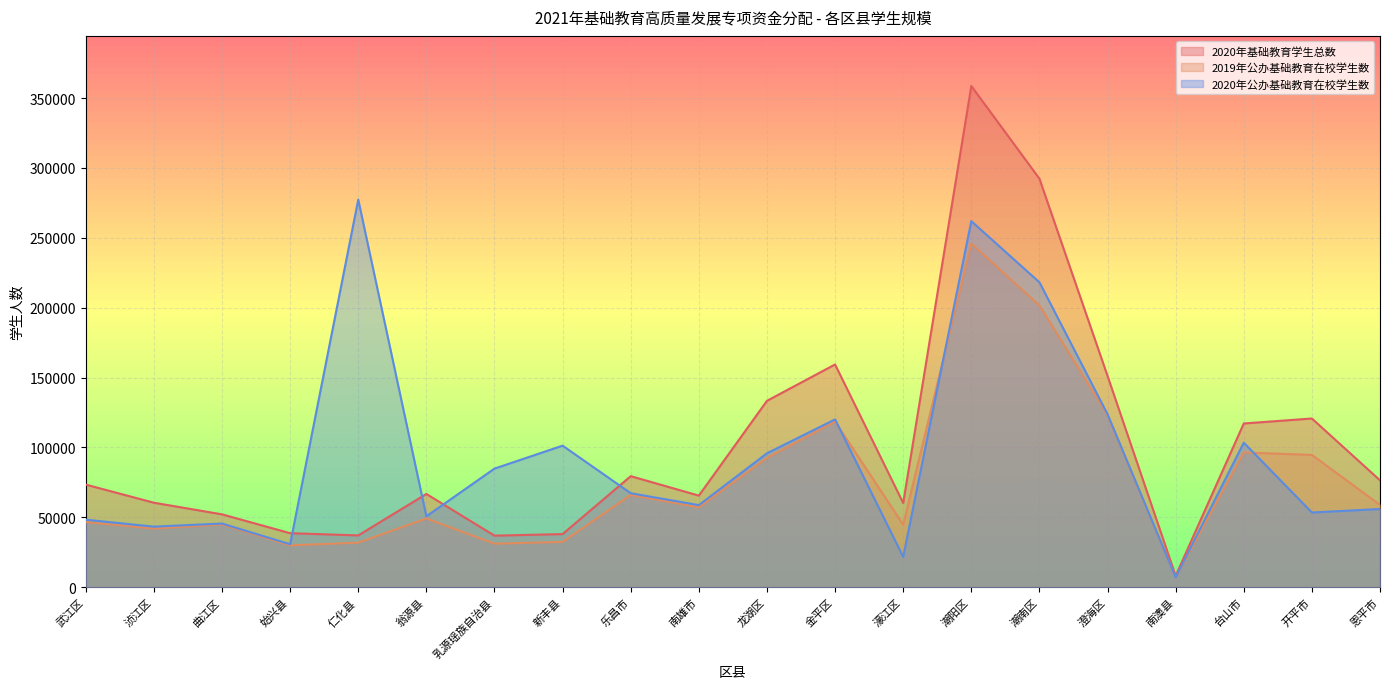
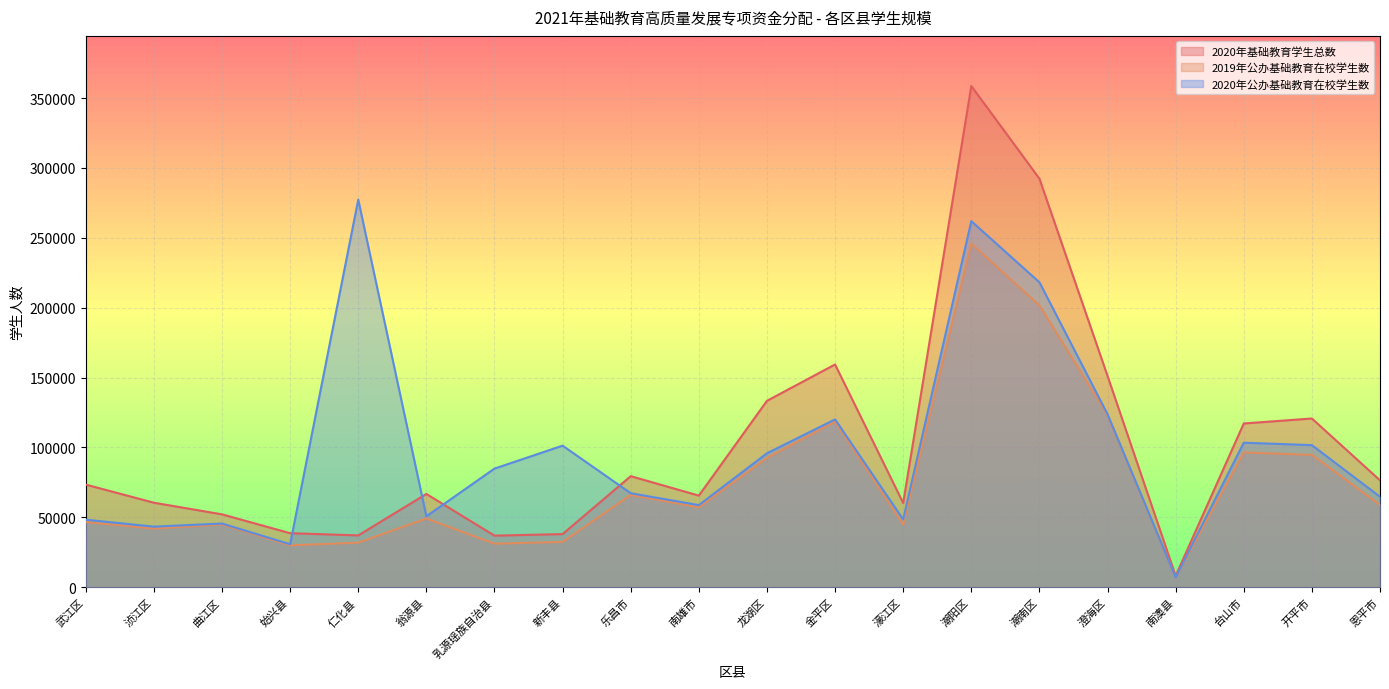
2020年公办基础教育在校学生数, 濠江区: 22000 -> 48000
2020年公办基础教育在校学生数, 开平市: 53000 -> 102000
2020年公办基础教育在校学生数, 恩平市: 56000 -> 65000
